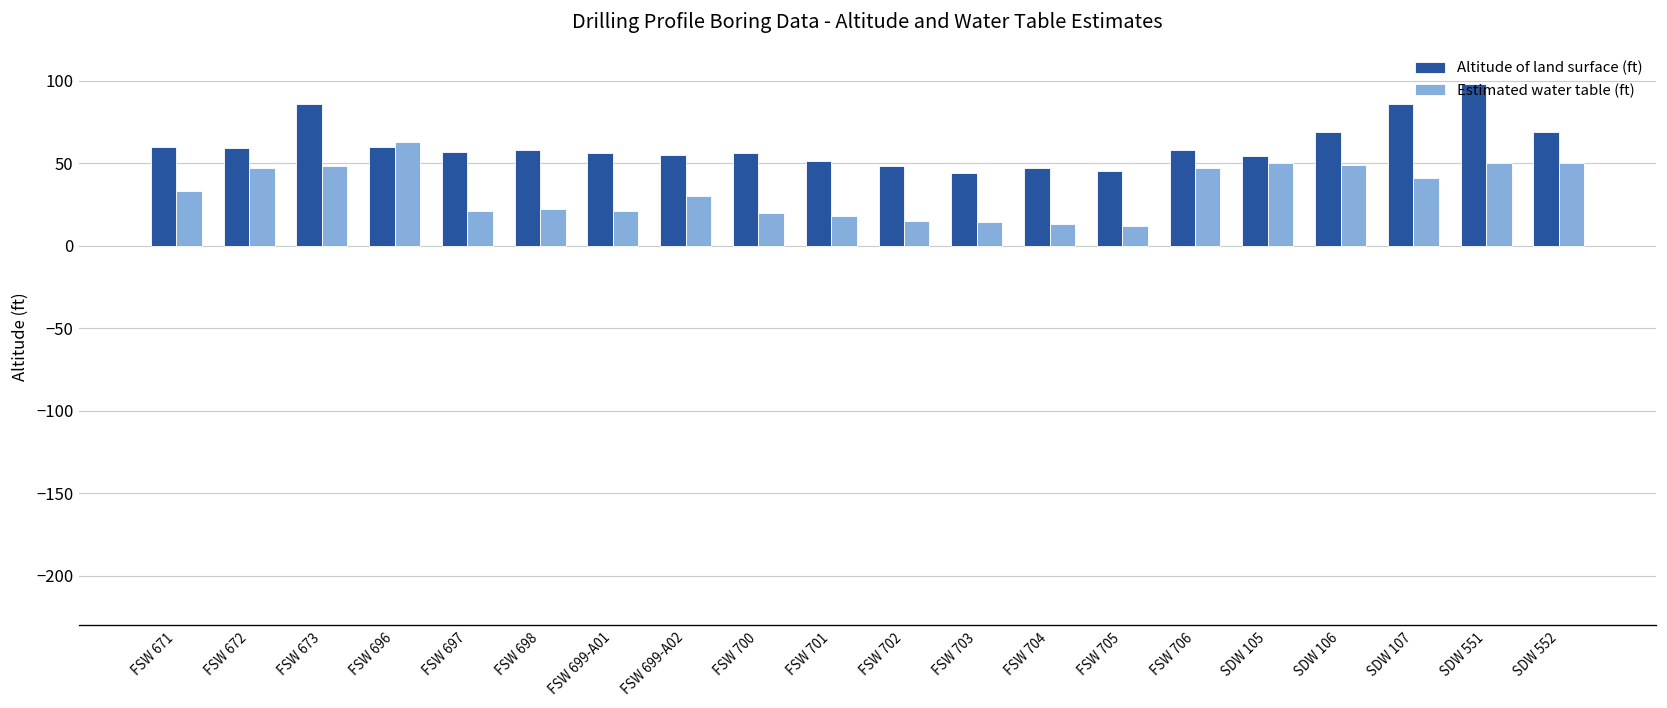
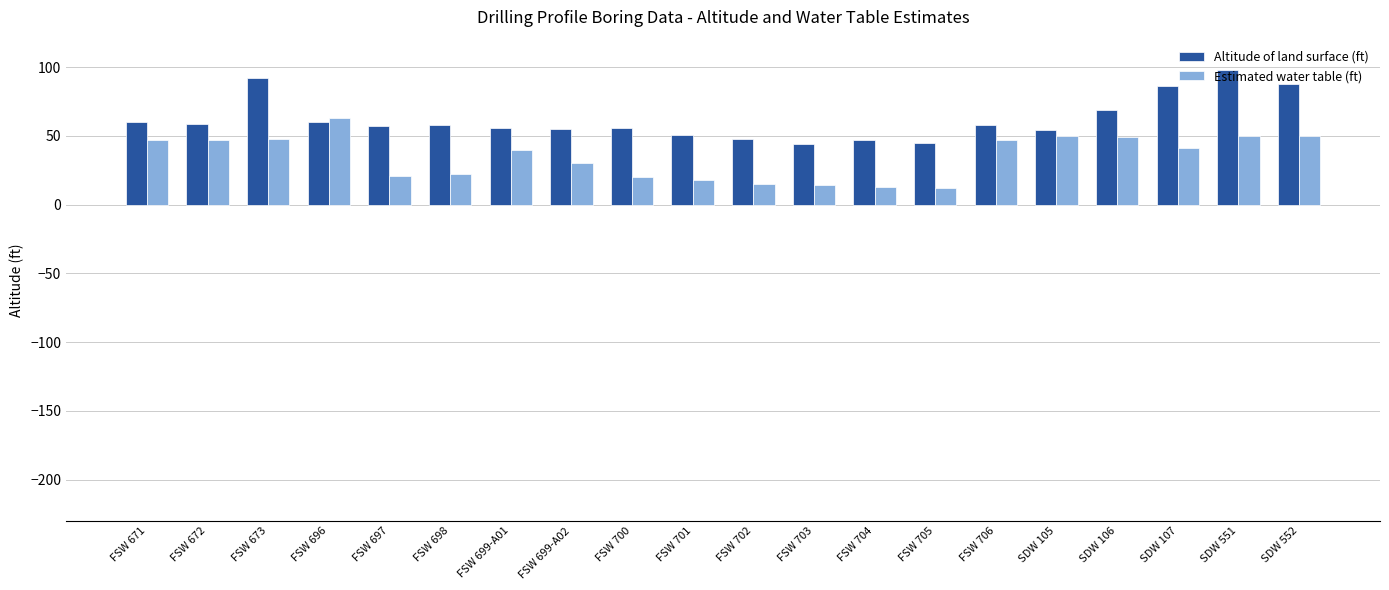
Estimated water table (ft), FSW 671: 33 -> 47
Altitude of land surface (ft), FSW 673: 86 -> 92
Estimated water table (ft), FSW 699-A01: 21 -> 40
Altitude of land surface (ft), SDW 552: 69 -> 88
